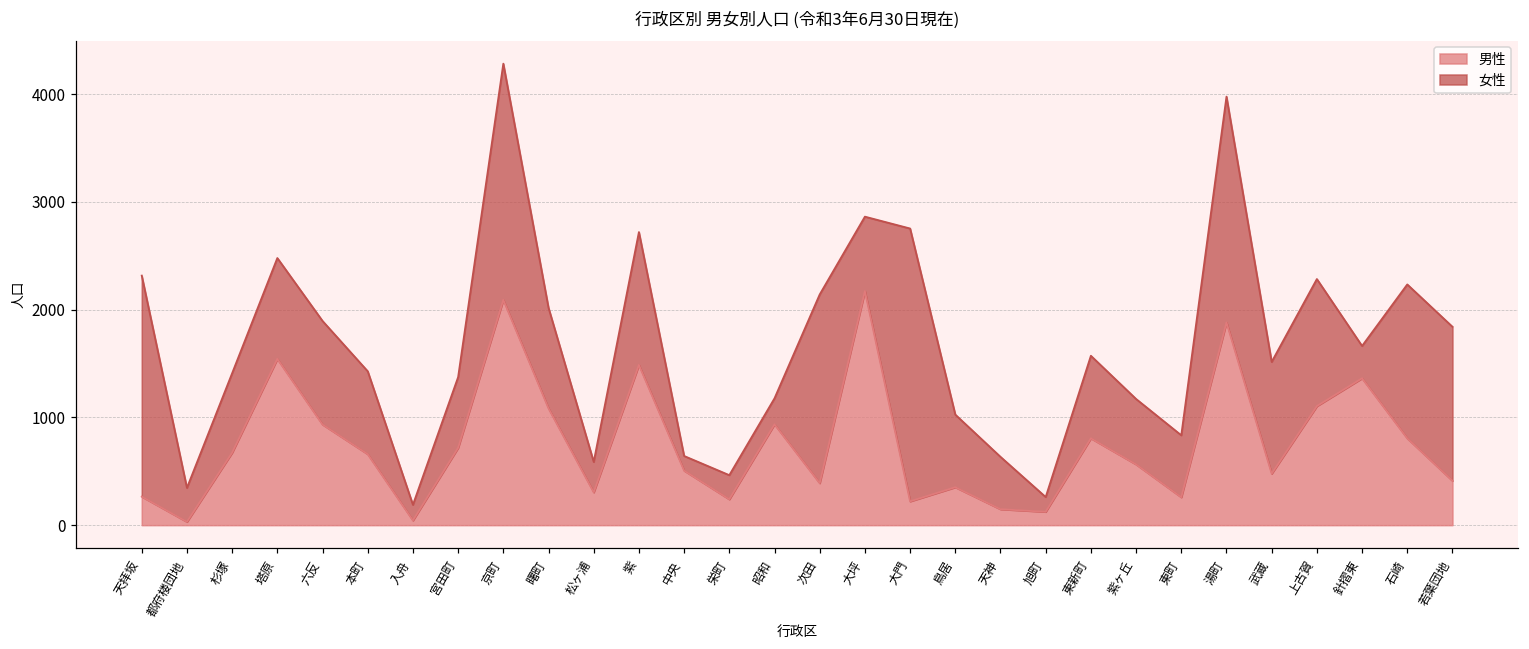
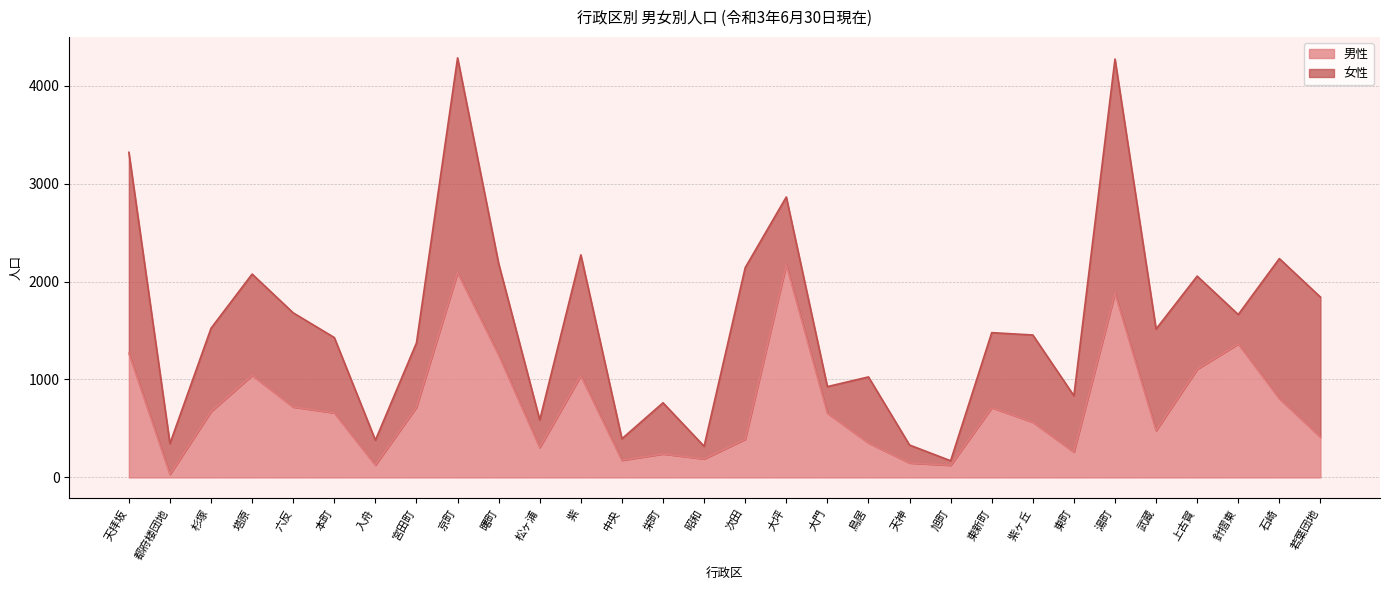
男性, 天拝坂: 300 -> 1300
女性, 杉塚: 700 -> 900
男性, 塔原: 1500 -> 1000
女性, 塔原: 900 -> 1000
男性, 六反: 900 -> 700
男性, 入舟: 0 -> 100
女性, 入舟: 100 -> 300
男性, 曙町: 1100 -> 1300
男性, 紫: 1500 -> 1000
男性, 中央: 500 -> 200
女性, 中央: 100 -> 200
女性, 栄町: 200 -> 500
男性, 昭和: 900 -> 200
女性, 昭和: 200 -> 100
男性, 大門: 200 -> 700
女性, 大門: 2500 -> 300
女性, 天神: 500 -> 200
女性, 旭町: 100 -> 0
男性, 東新町: 800 -> 700
女性, 紫ヶ丘: 600 -> 900
女性, 湯町: 2100 -> 2400
女性, 上古賀: 1200 -> 1000
